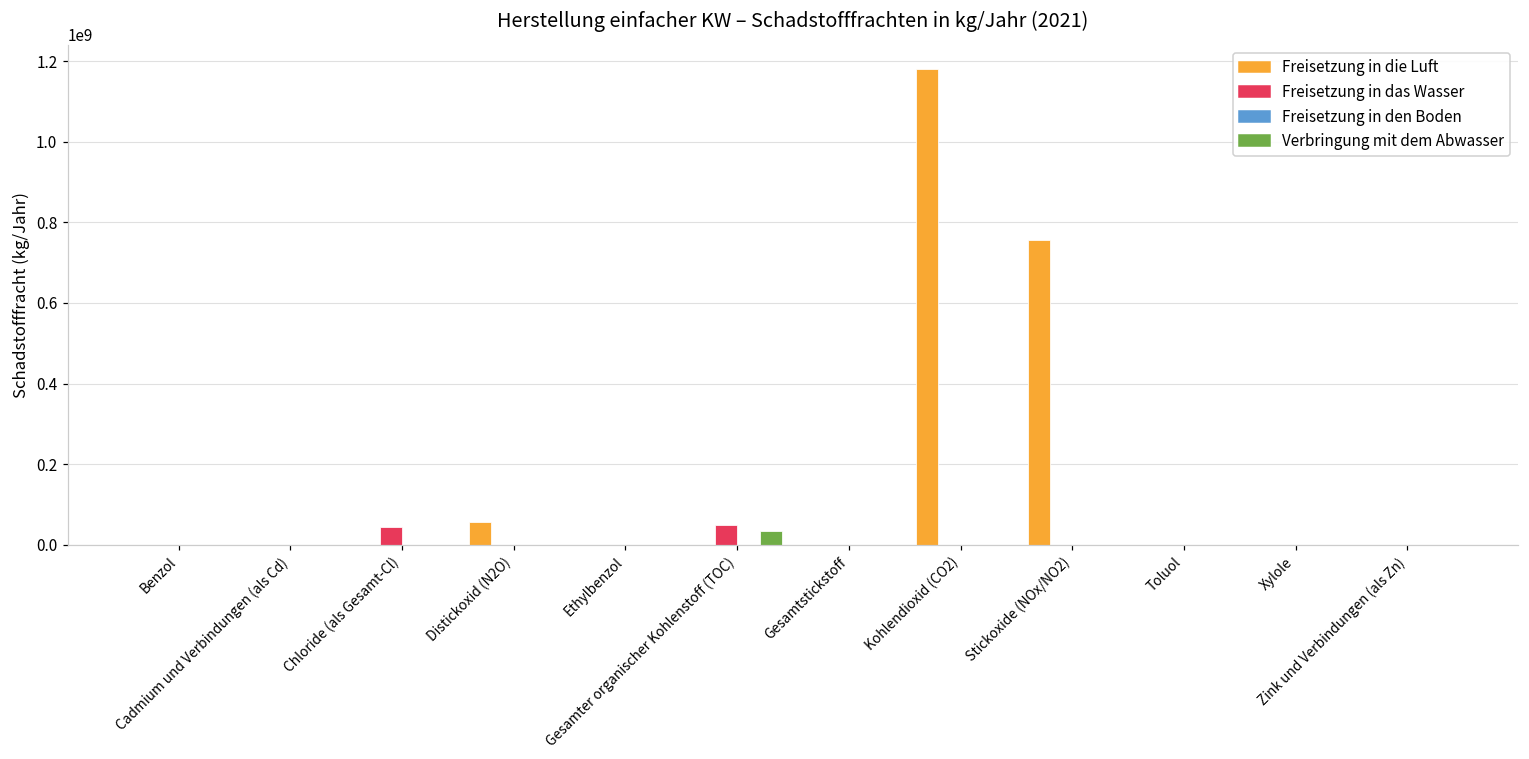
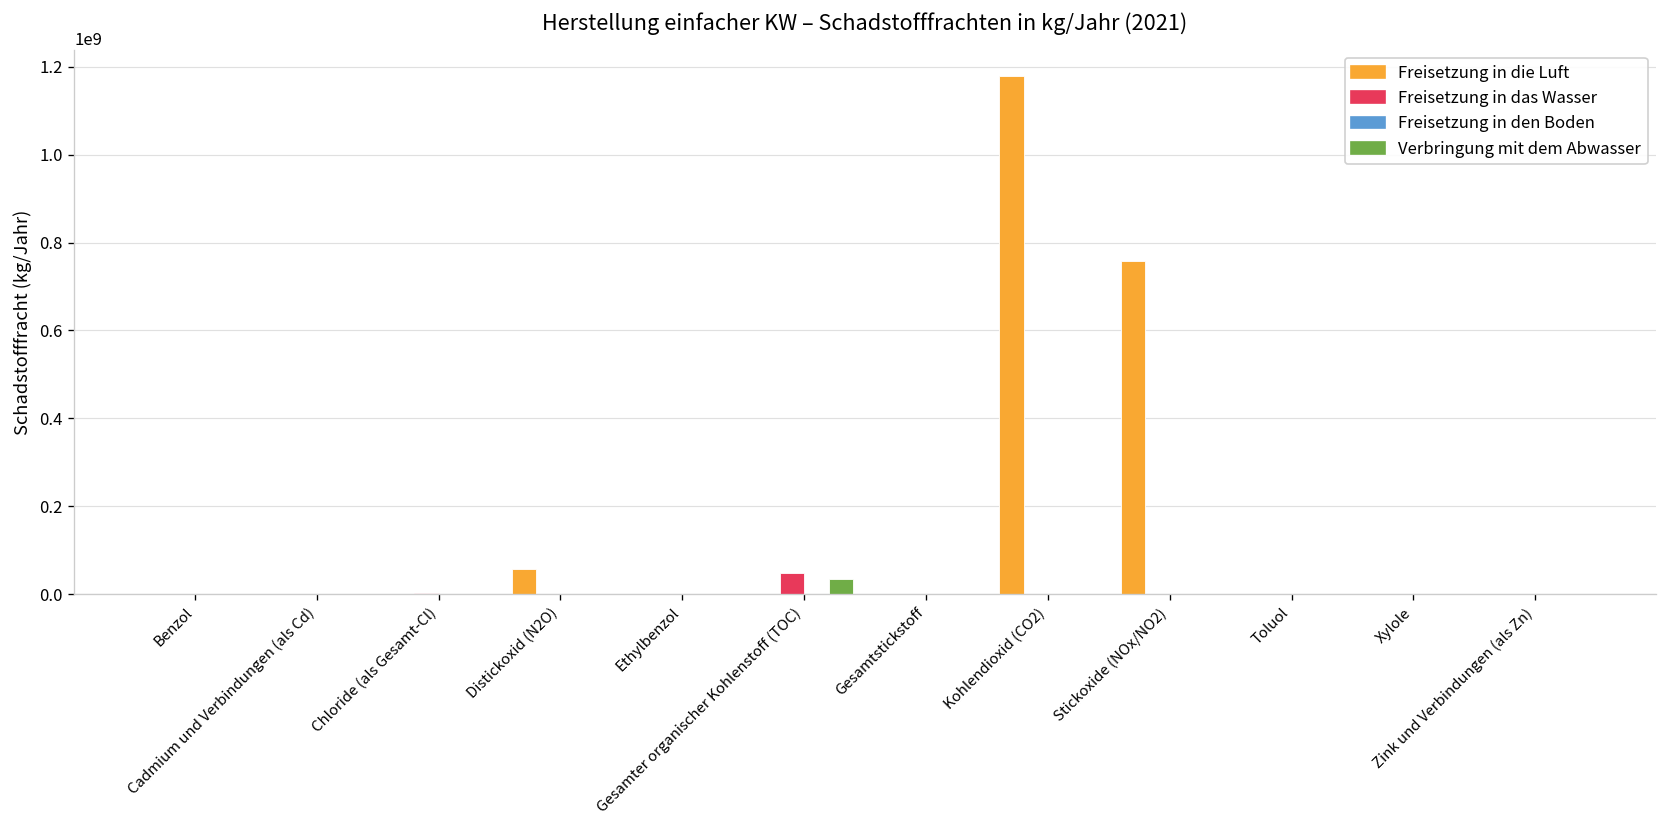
Freisetzung in das Wasser, Chloride (als Gesamt-Cl): 40000000 -> 0
